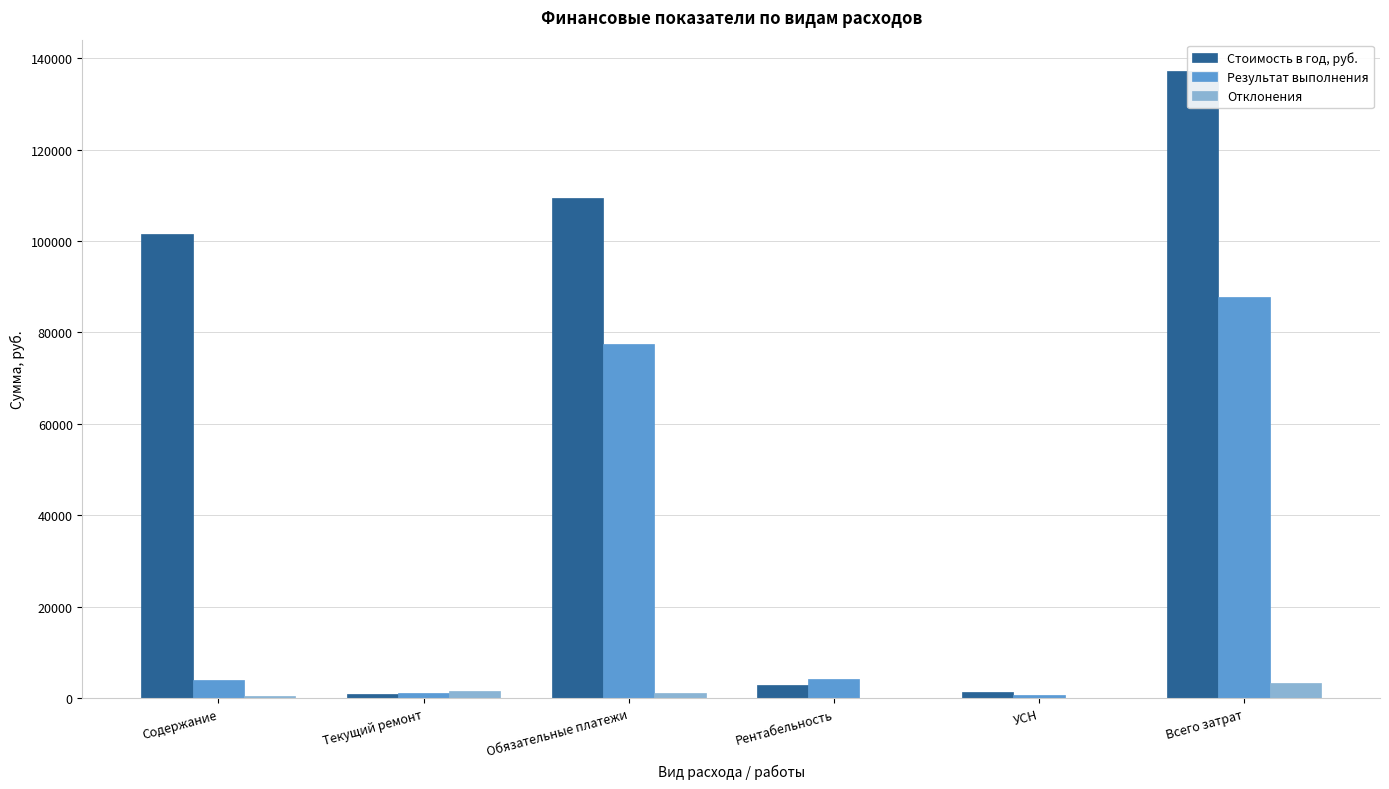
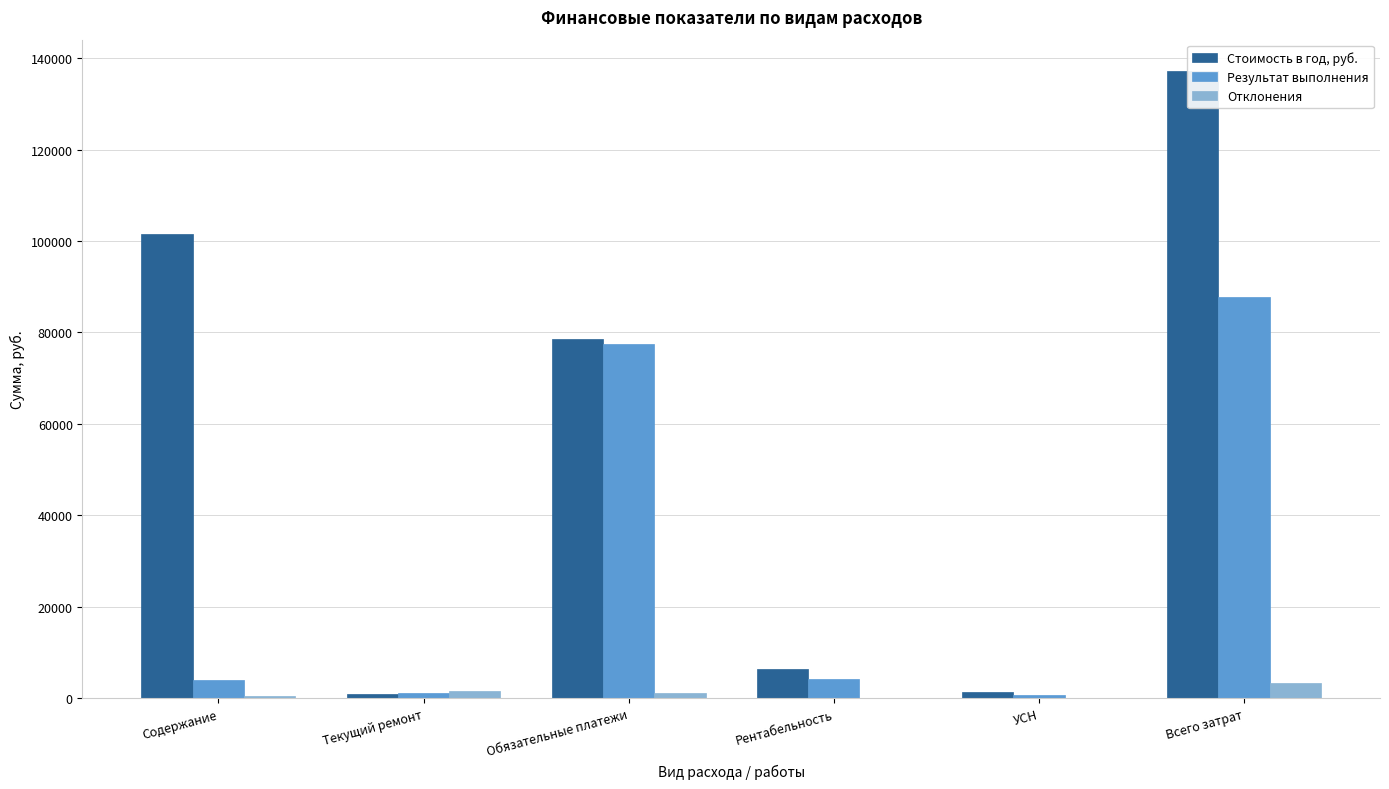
Стоимость в год, руб., Обязательные платежи: 109000 -> 79000
Стоимость в год, руб., Рентабельность: 3000 -> 6000
